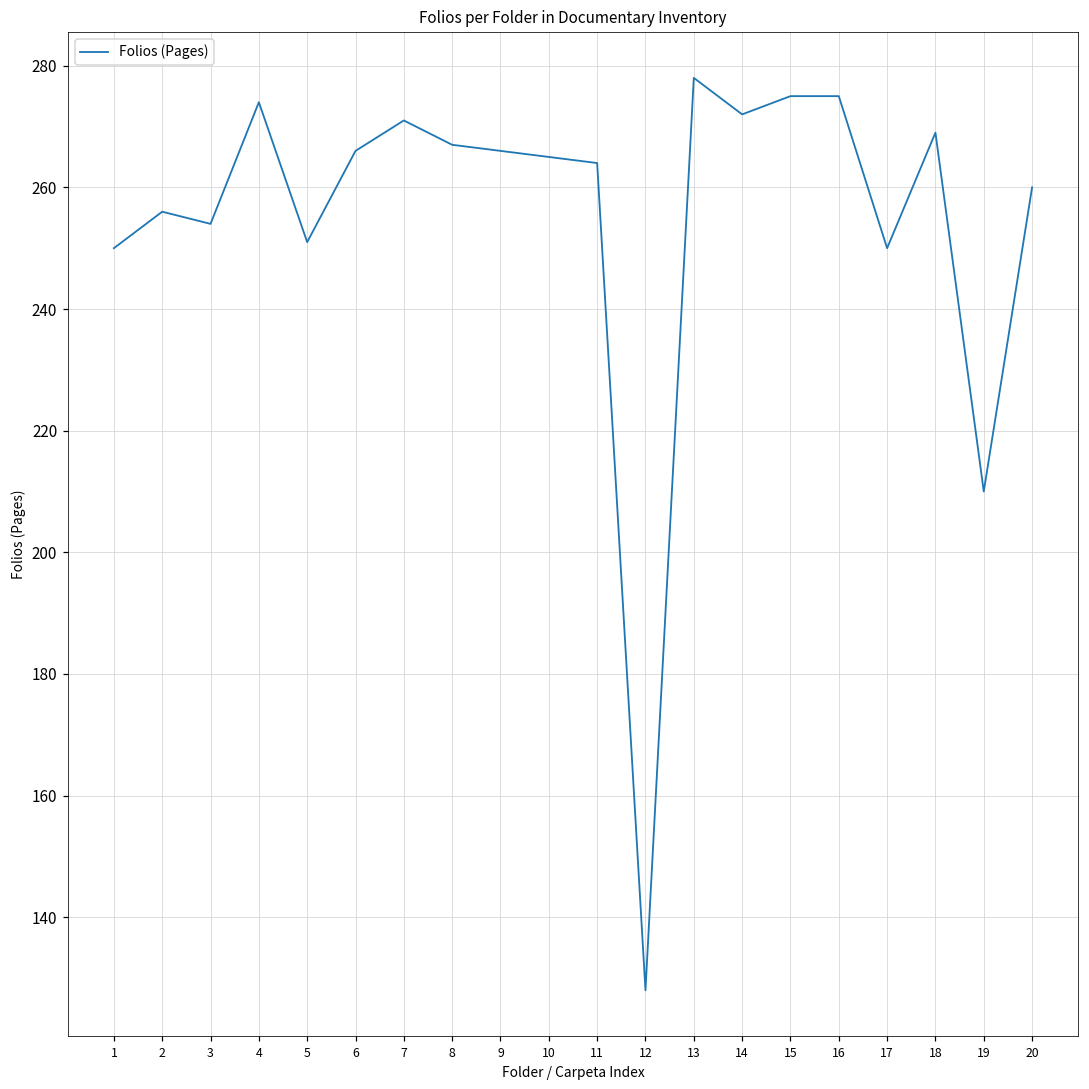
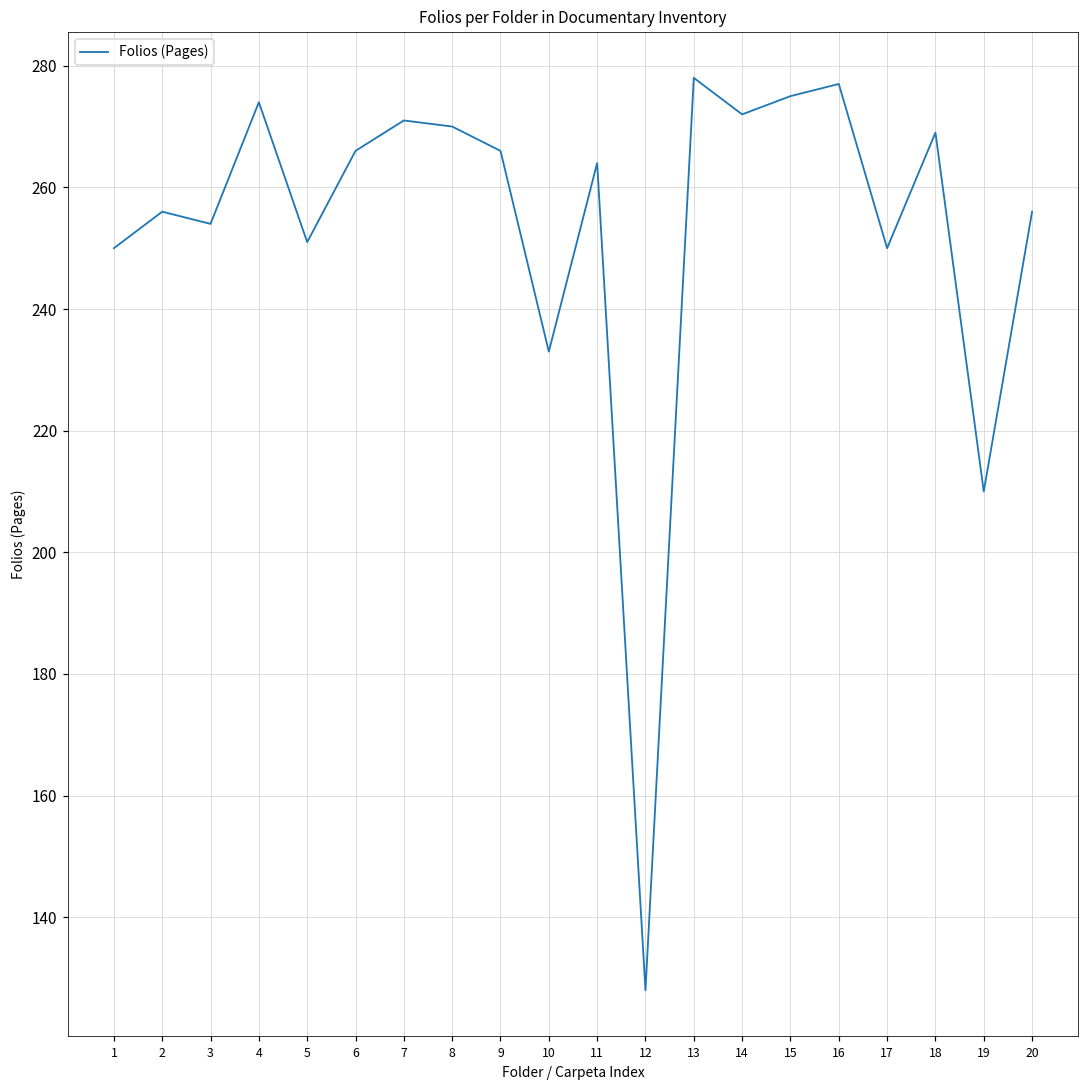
8: 267 -> 270
10: 265 -> 233
16: 275 -> 277
20: 260 -> 256
